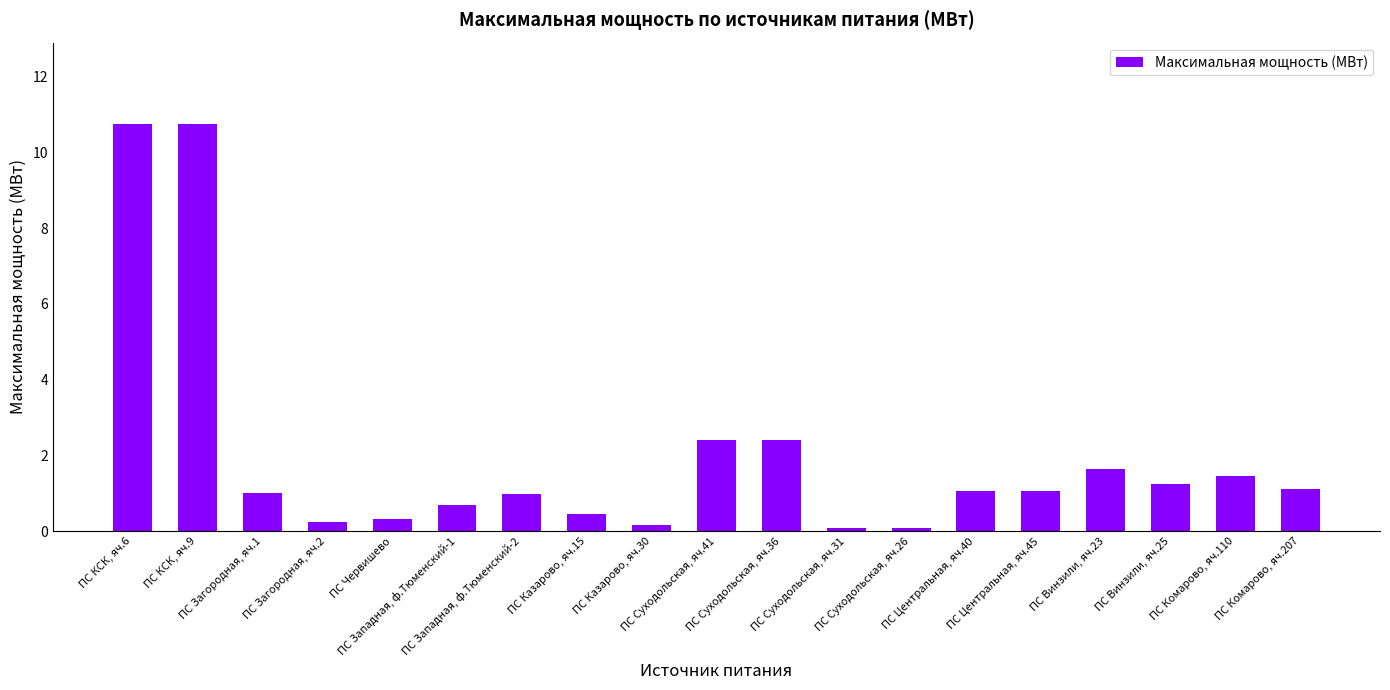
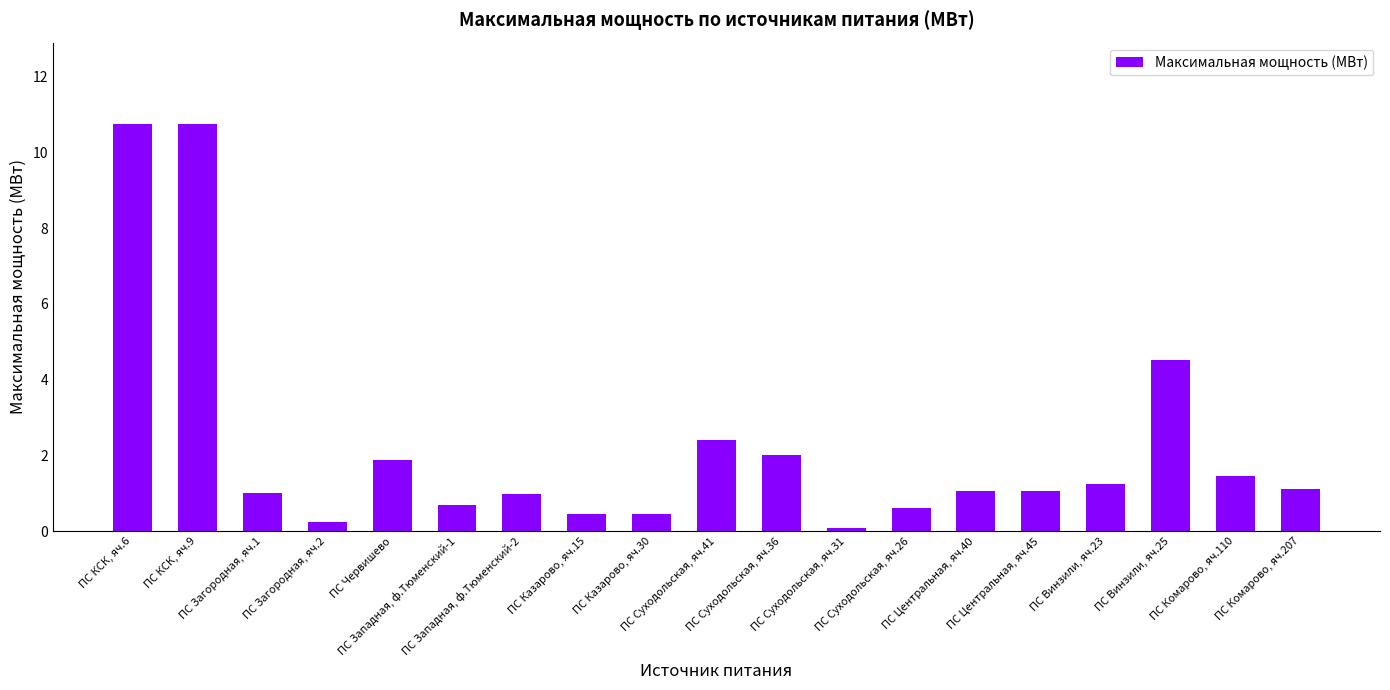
ПС Червишево: 0.3 -> 1.9
ПС Казарово, яч.30: 0.2 -> 0.5
ПС Суходольская, яч.36: 2.4 -> 2.0
ПС Суходольская, яч.26: 0.1 -> 0.6
ПС Винзили, яч.23: 1.6 -> 1.3
ПС Винзили, яч.25: 1.3 -> 4.5
